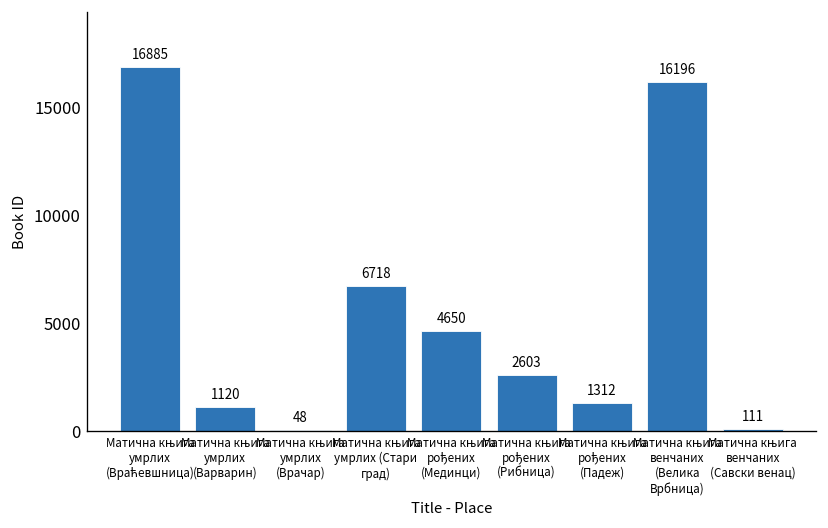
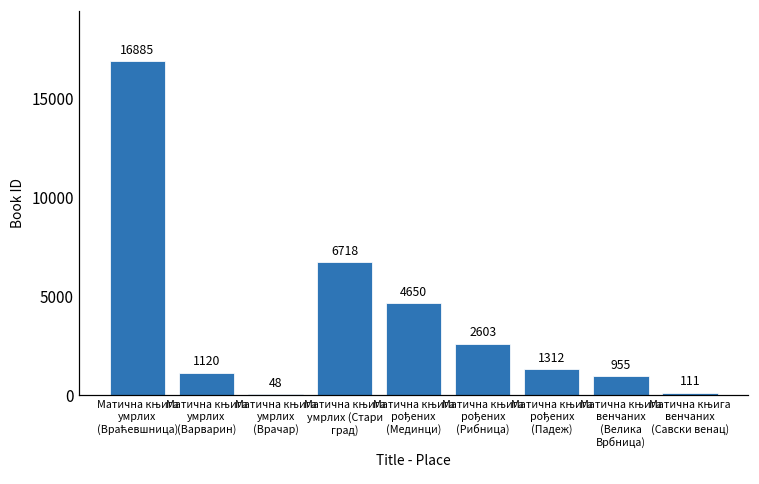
Матична књига венчаних (Велика Врбница): 16196 -> 955
